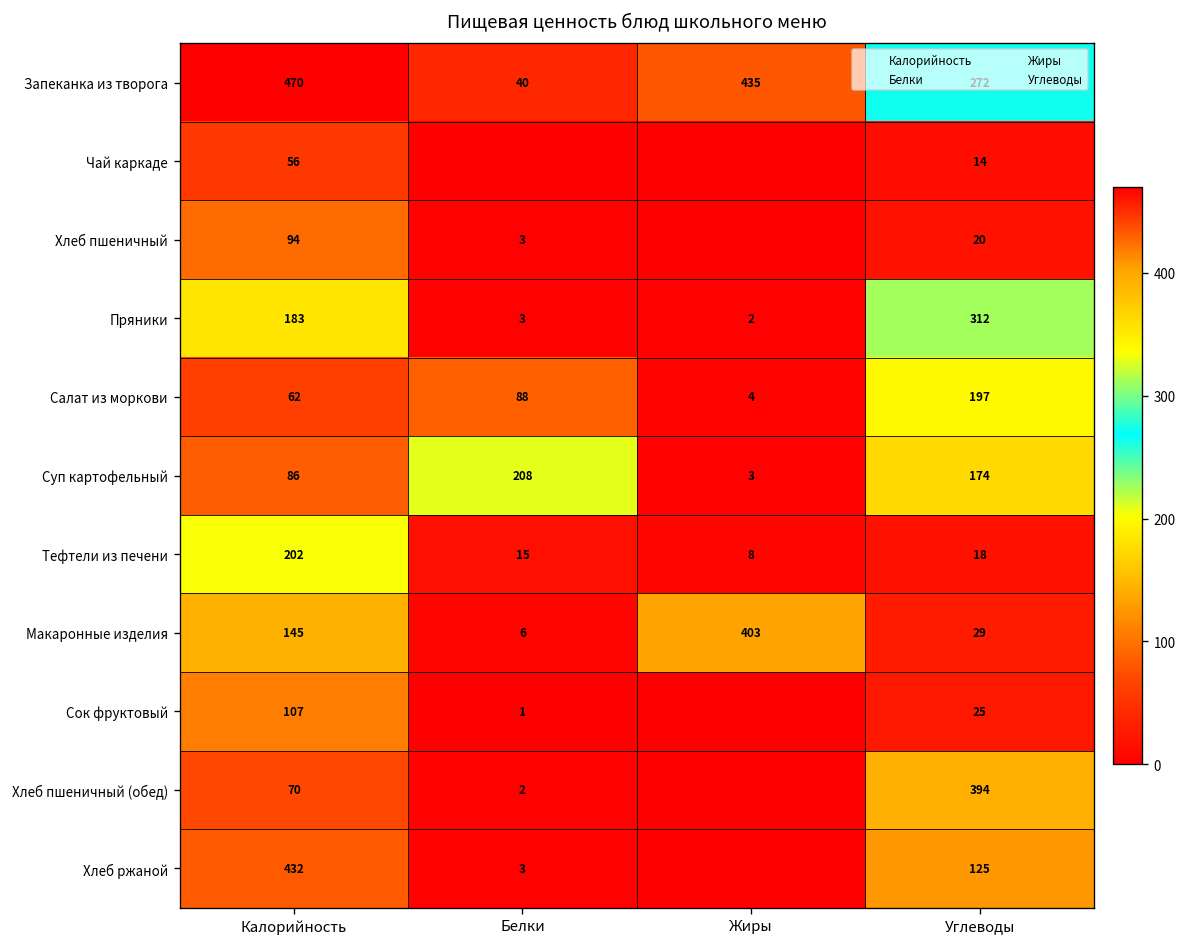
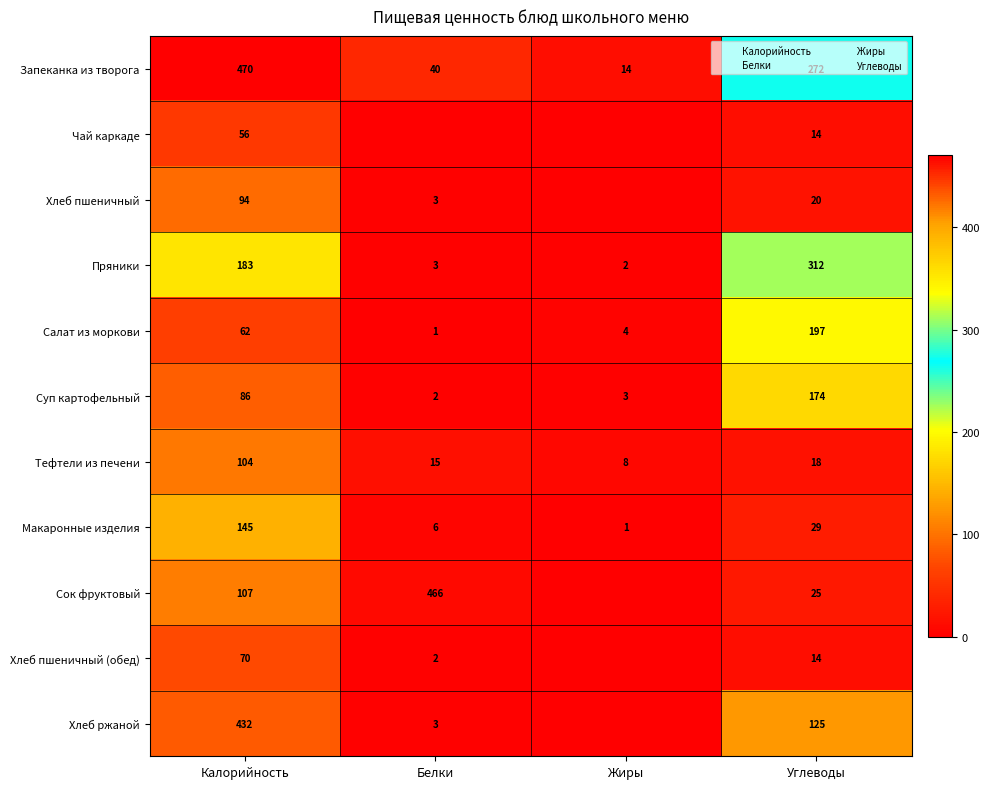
Запеканка из творога, Жиры: 435 -> 14
Салат из моркови, Белки: 88 -> 1
Суп картофельный, Белки: 208 -> 2
Тефтели из печени, Калорийность: 202 -> 104
Макаронные изделия, Жиры: 403 -> 1
Сок фруктовый, Белки: 1 -> 466
Хлеб пшеничный (обед), Углеводы: 394 -> 14
